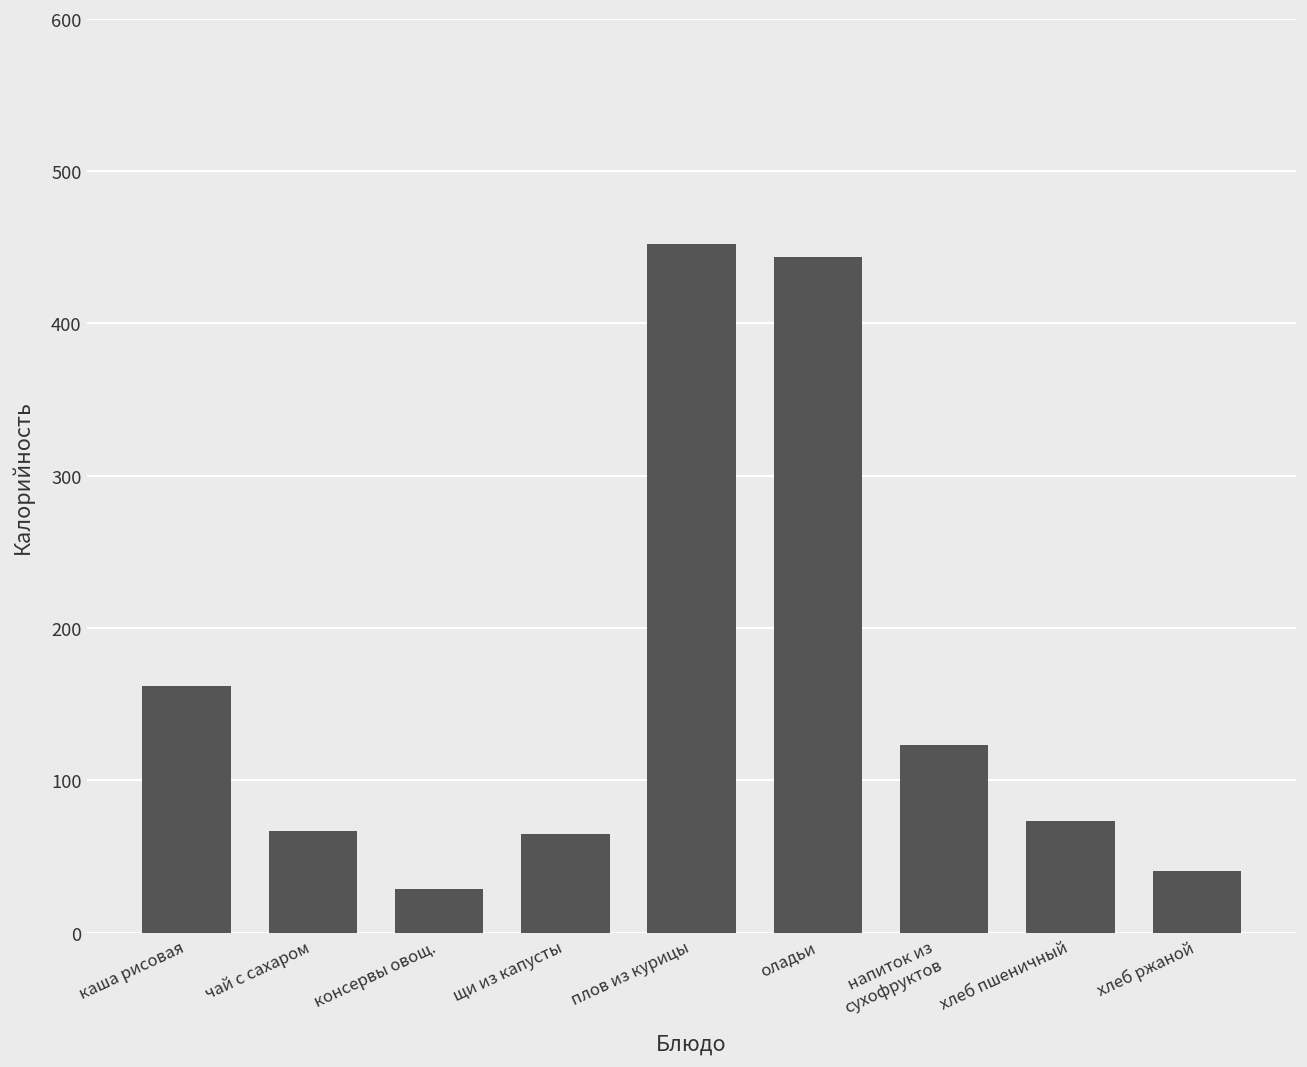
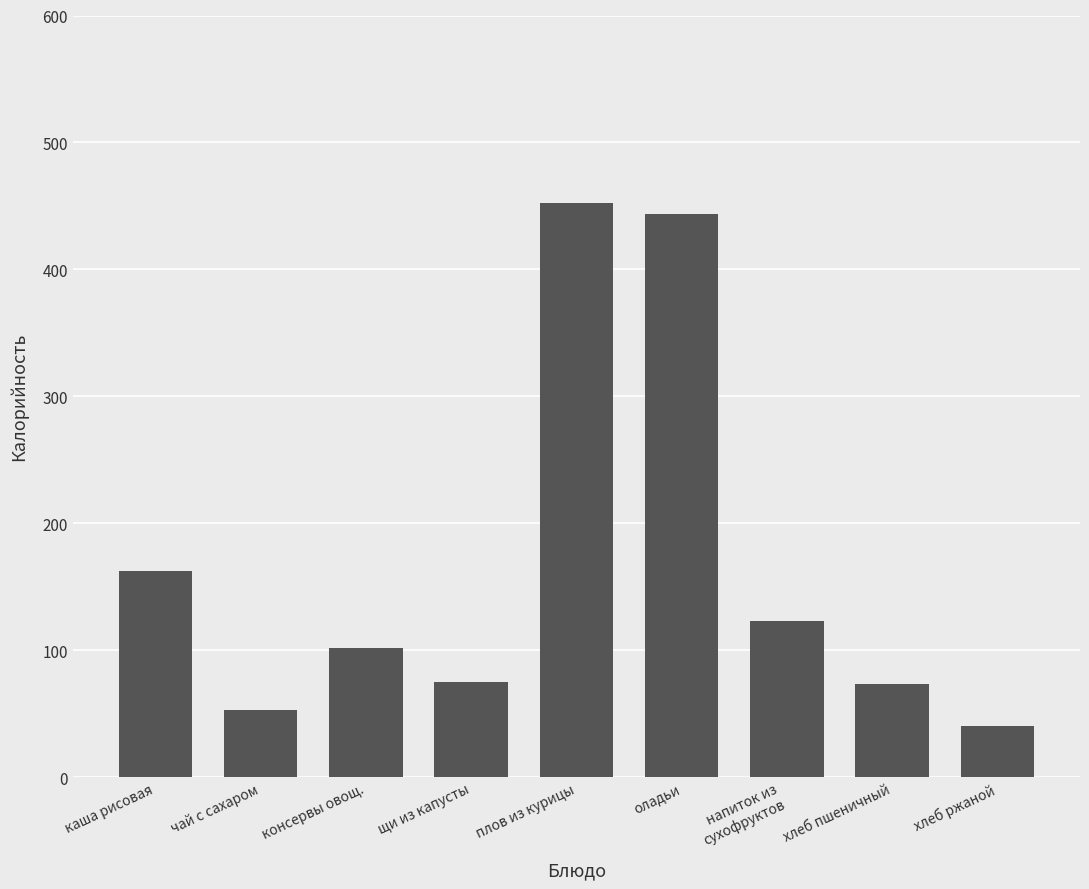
чай с сахаром: 67 -> 53
консервы овощ.: 29 -> 102
щи из капусты: 64 -> 75
